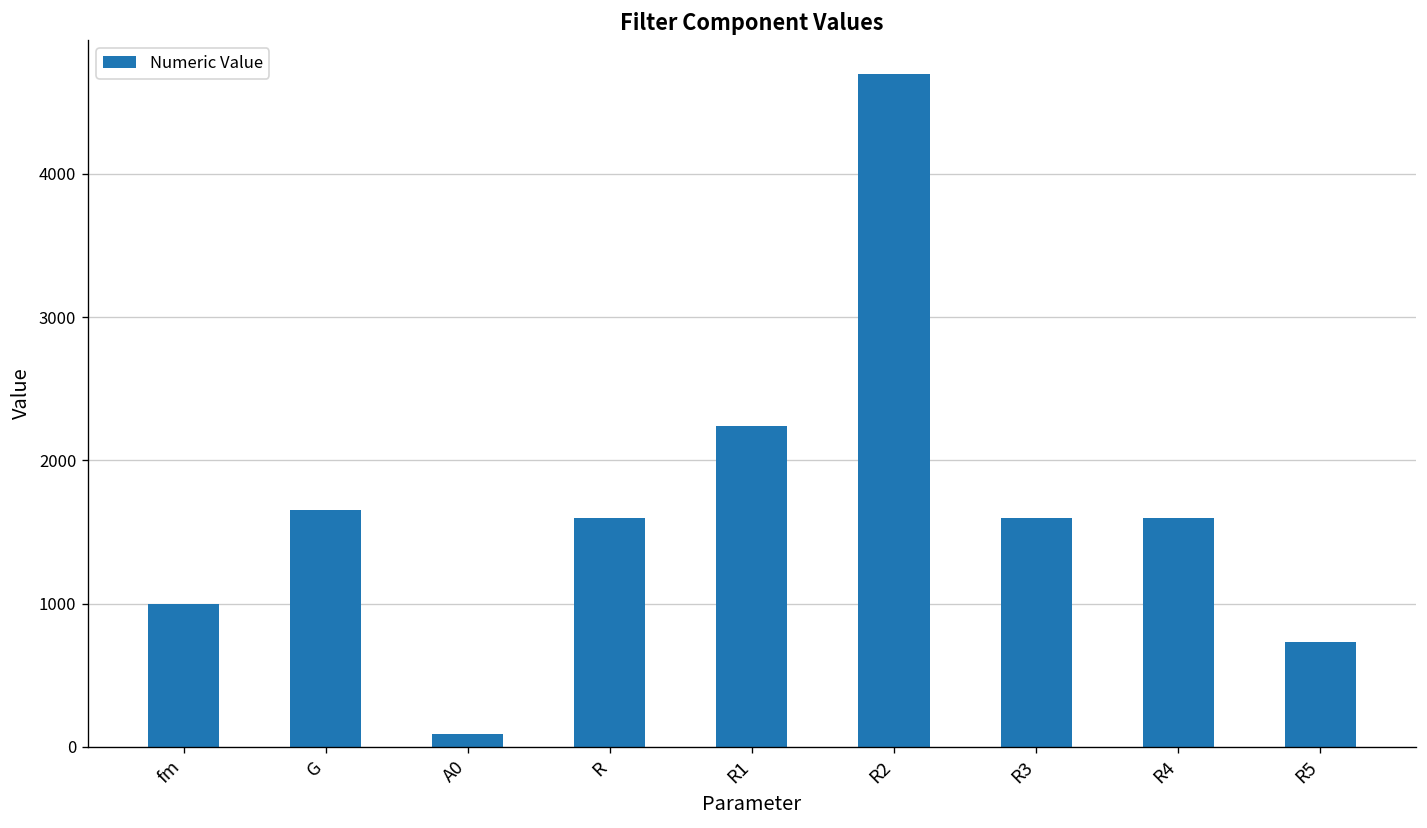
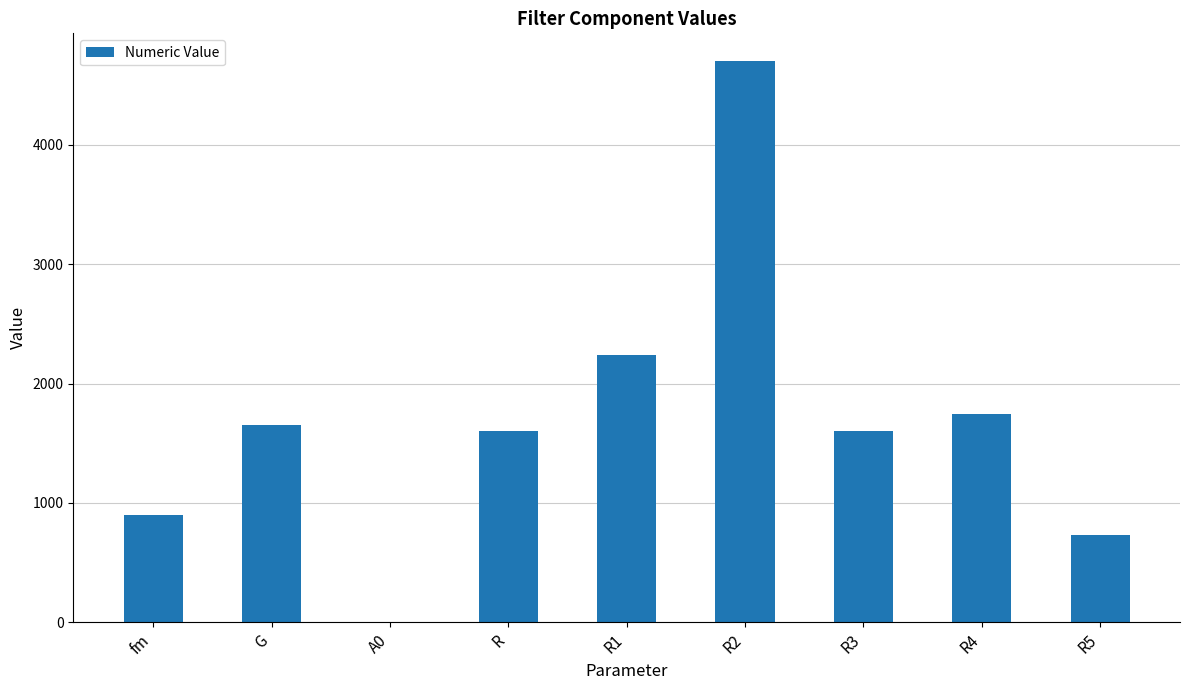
fm: 1000 -> 900
A0: 90 -> 10
R4: 1600 -> 1750
